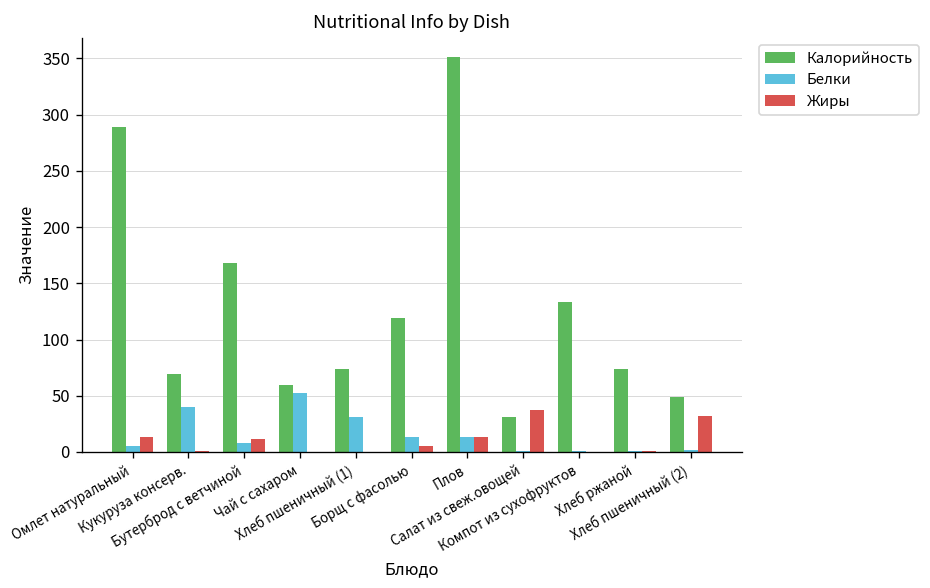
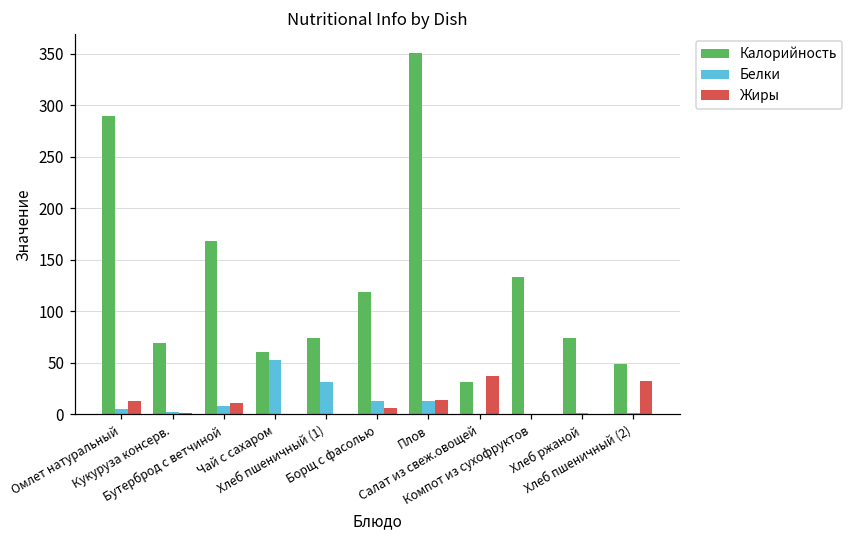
Белки, Кукуруза консерв.: 40 -> 0
